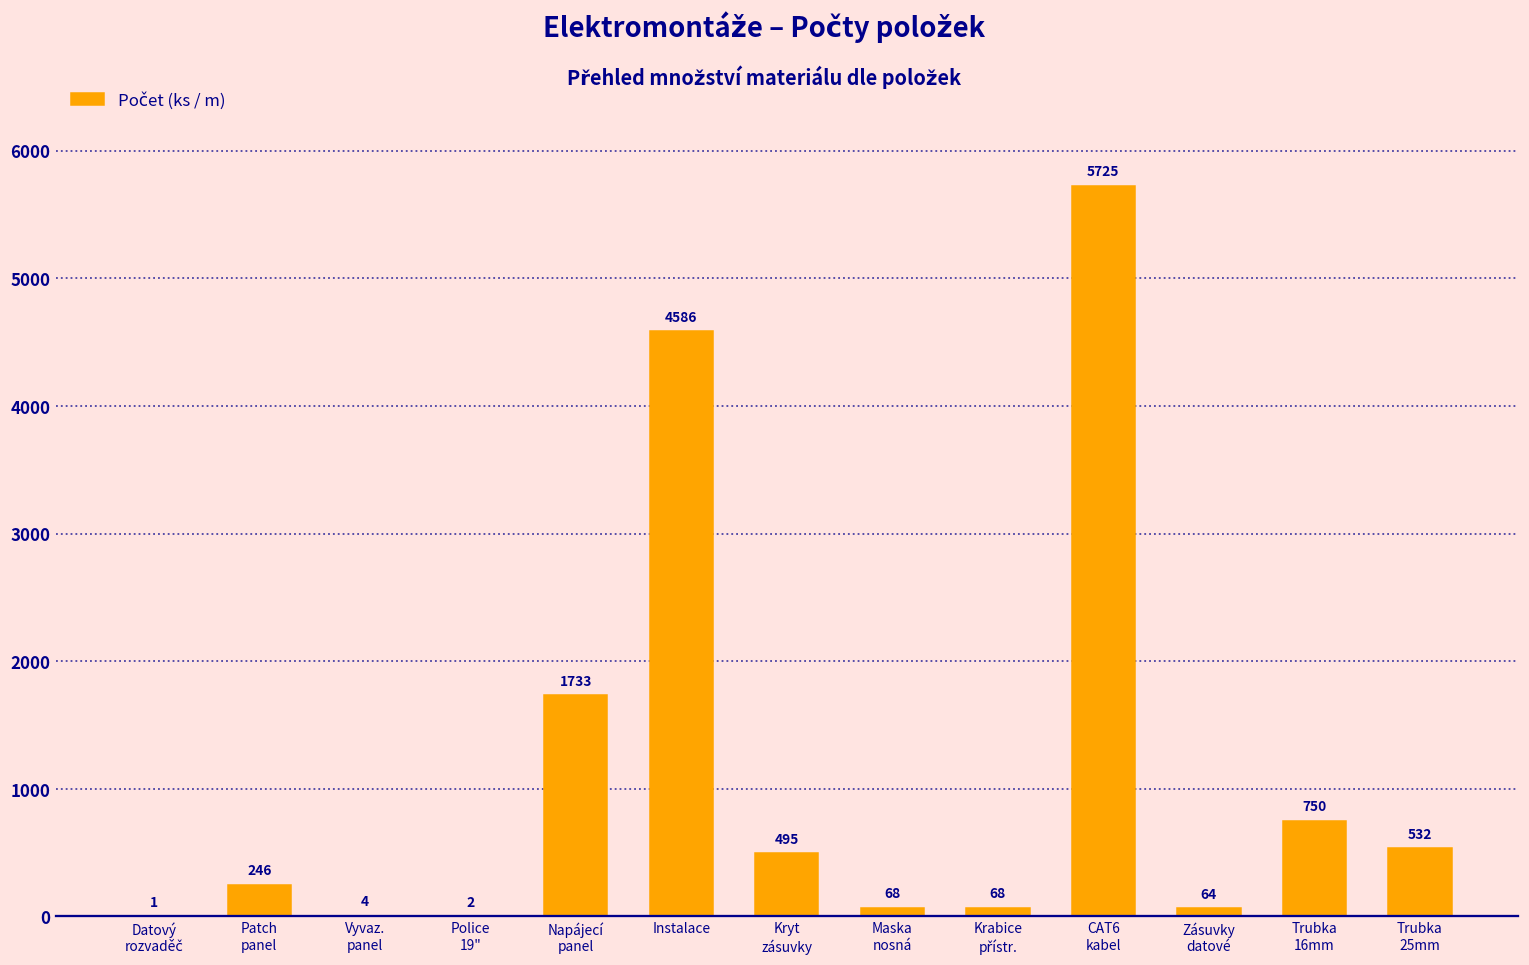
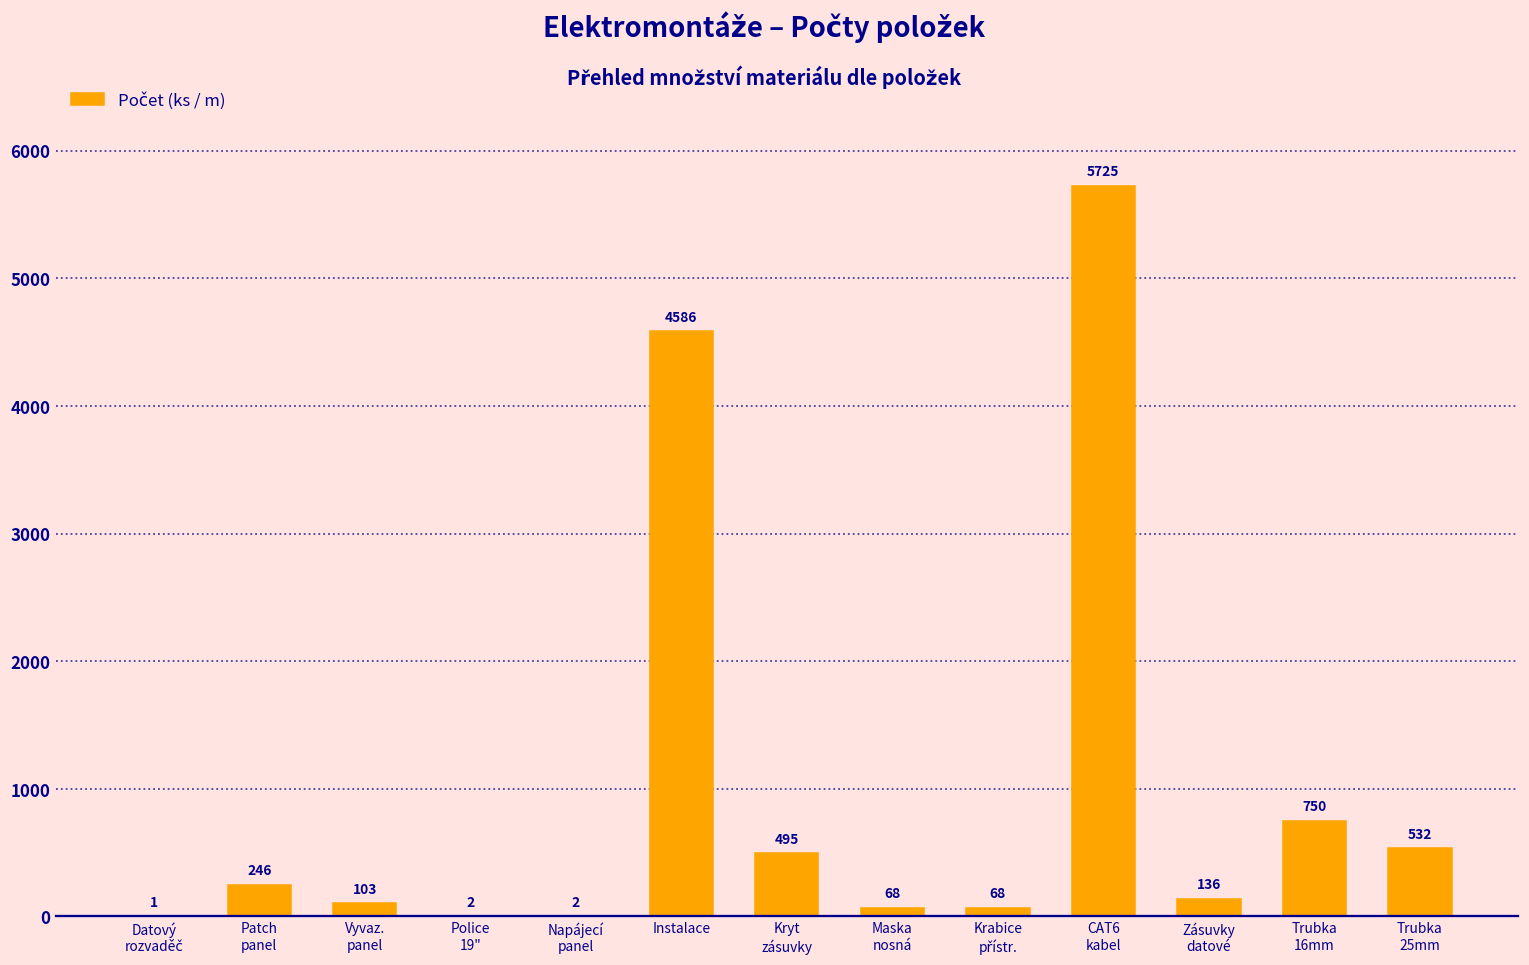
Vyvaz. panel: 4 -> 103
Napájecí panel: 1733 -> 2
Zásuvky datové: 64 -> 136
